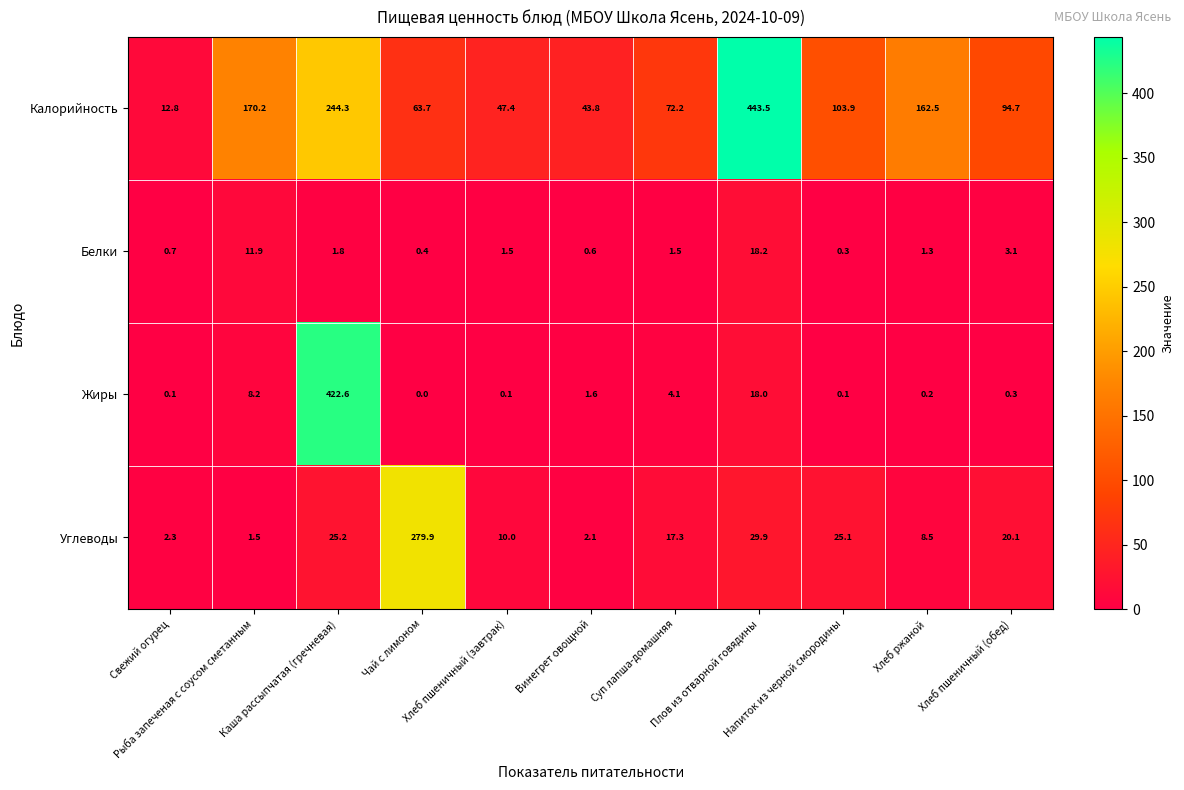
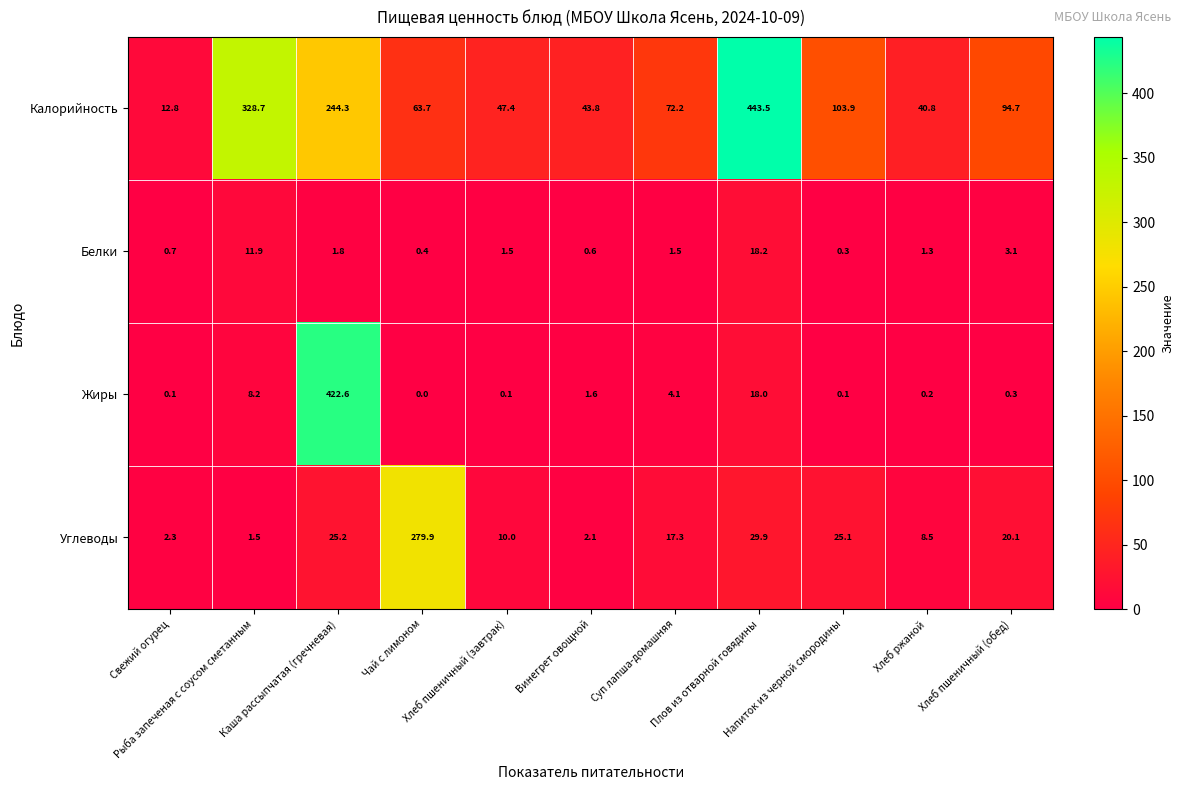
Калорийность, Рыба запеченая с соусом сметанным: 170.2 -> 328.7
Калорийность, Хлеб ржаной: 162.5 -> 40.8
